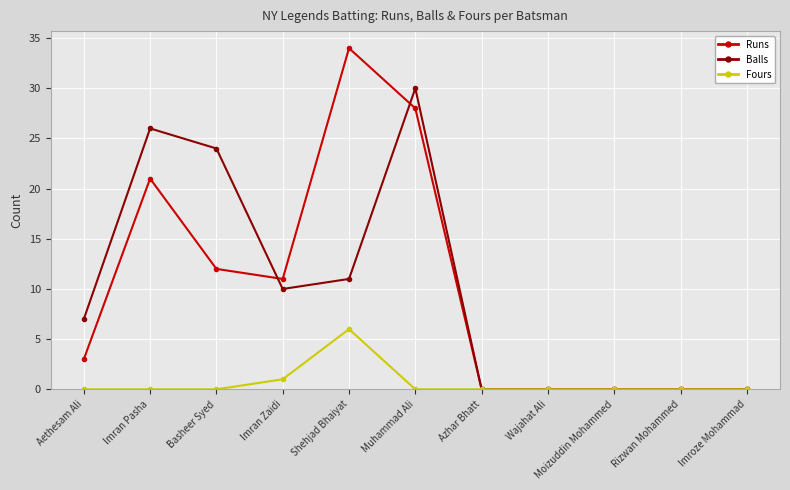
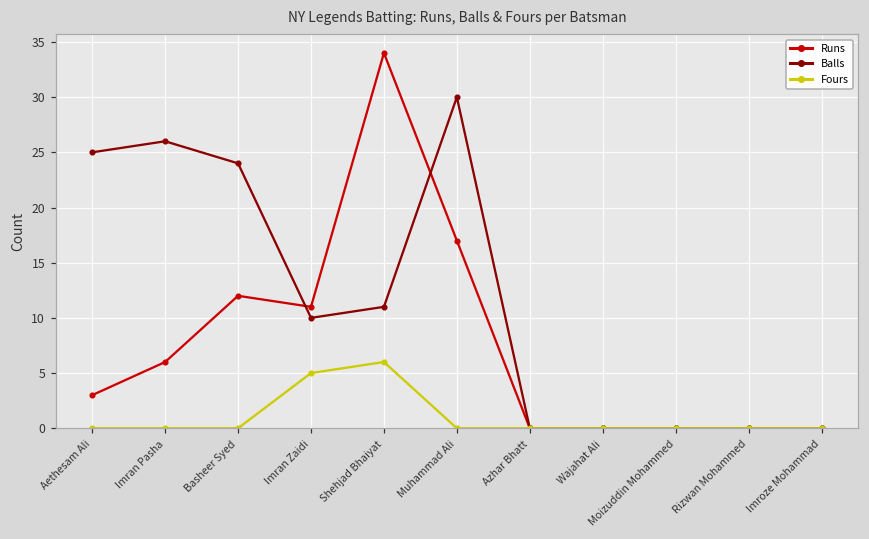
Balls, Aethesam Ali: 7 -> 25
Runs, Imran Pasha: 21 -> 6
Fours, Imran Zaidi: 1 -> 5
Runs, Muhammad Ali: 28 -> 17
